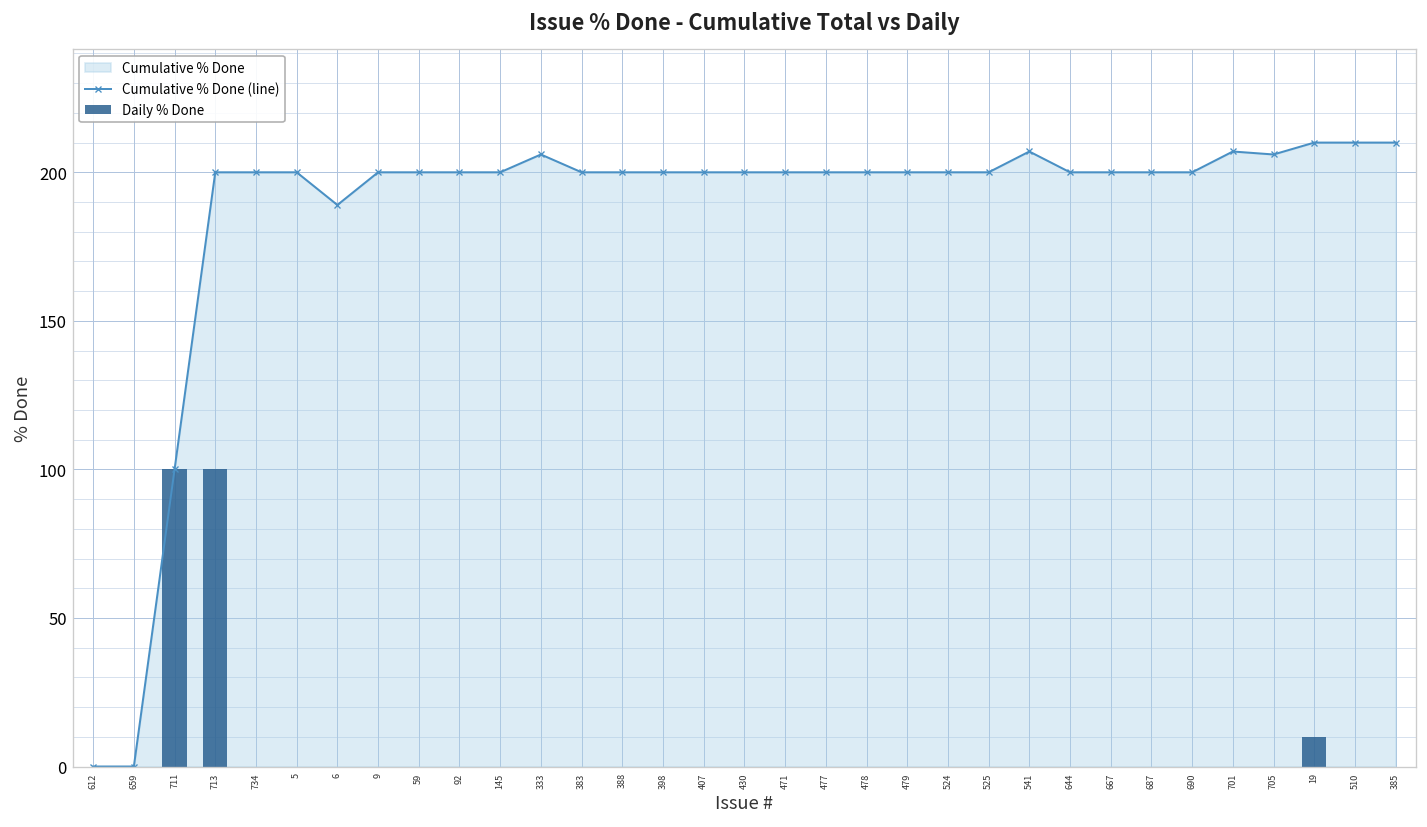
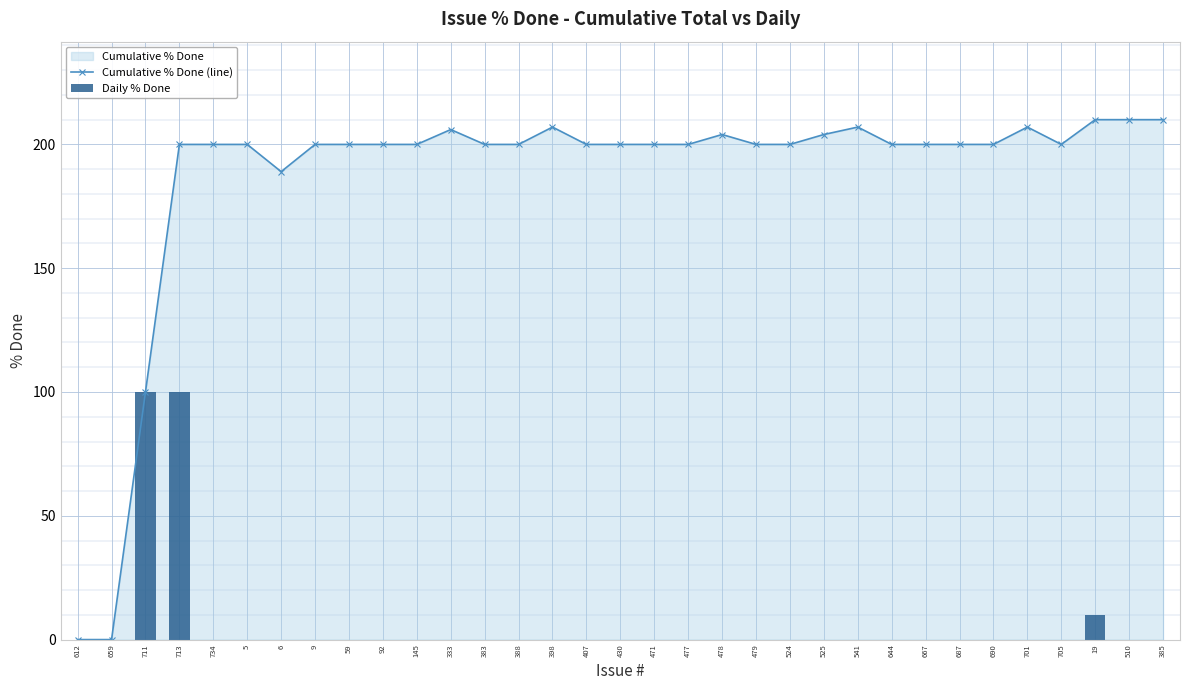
Cumulative % Done, 398: 200 -> 207
Cumulative % Done, 478: 200 -> 204
Cumulative % Done, 525: 200 -> 204
Cumulative % Done, 705: 206 -> 200
